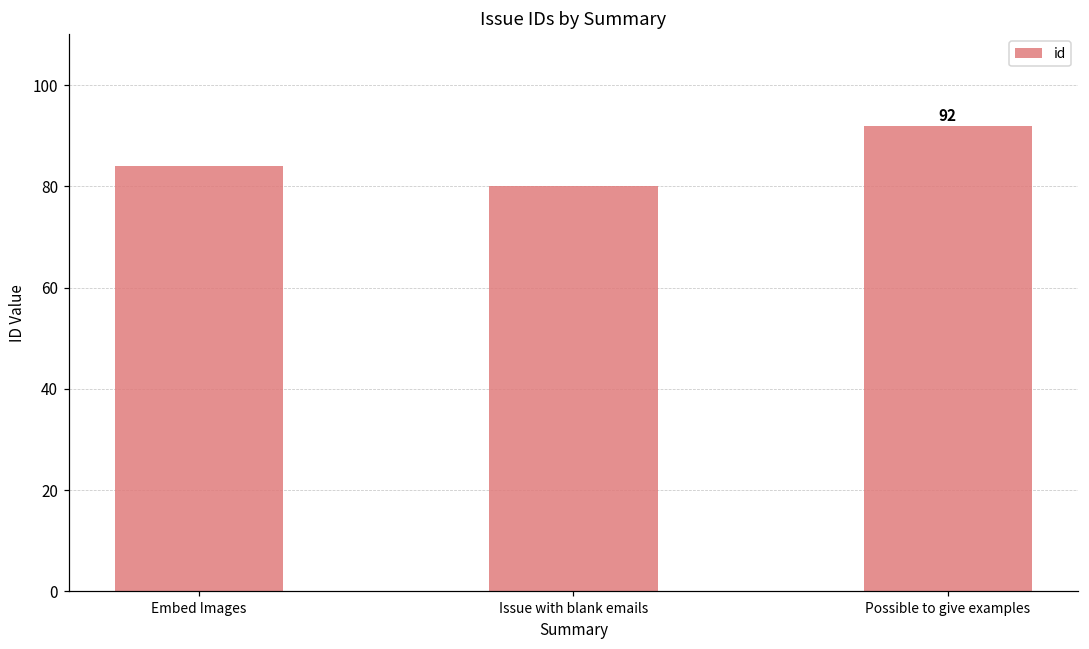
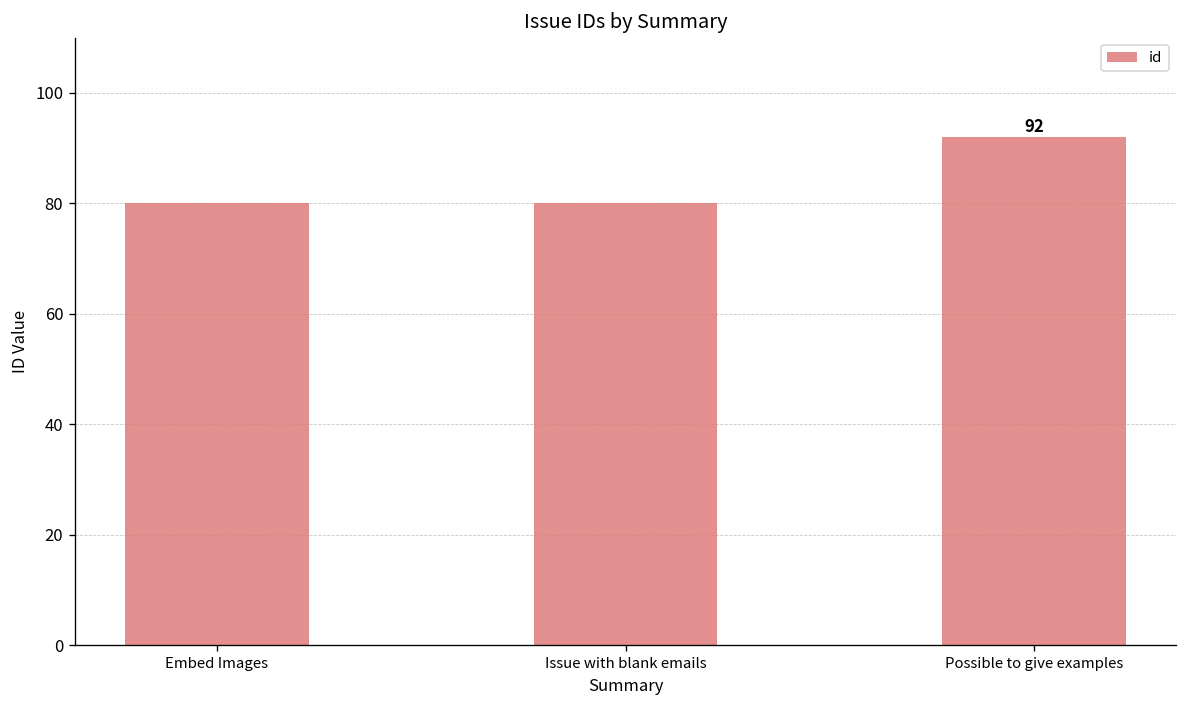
Embed Images: 84 -> 80
